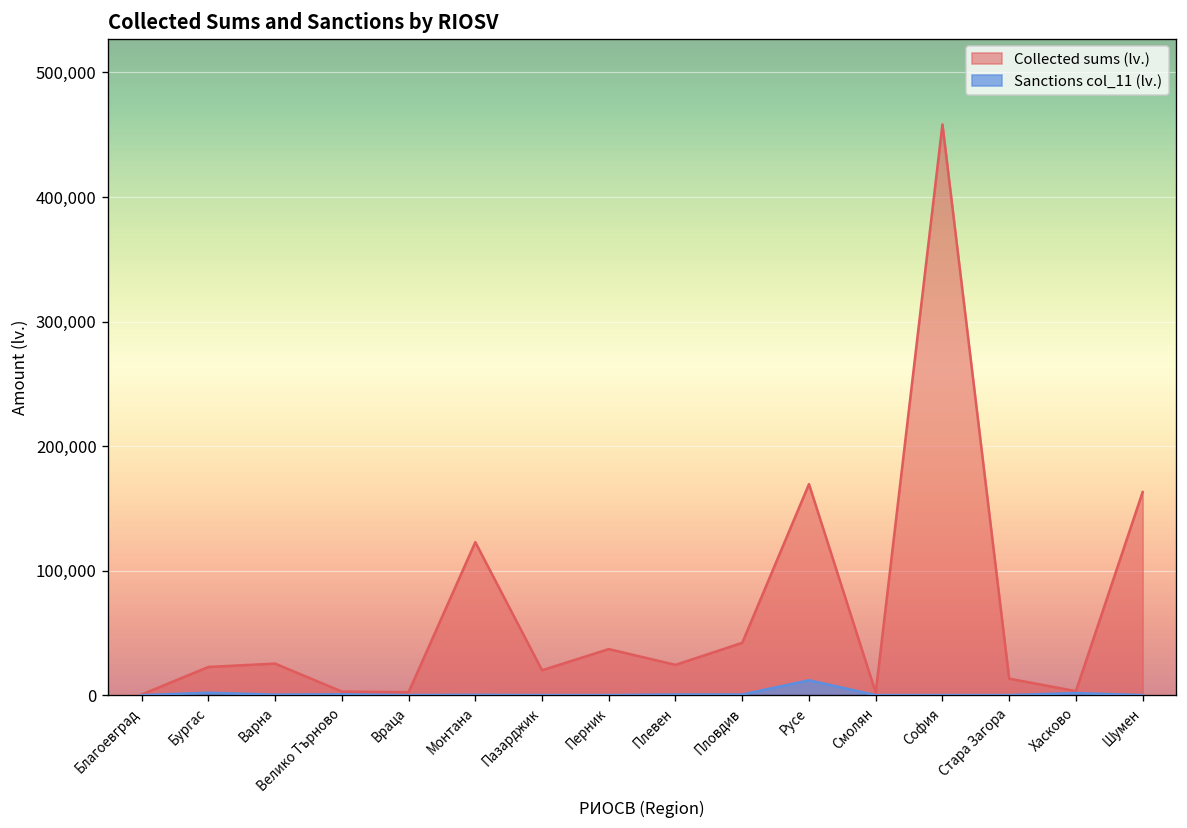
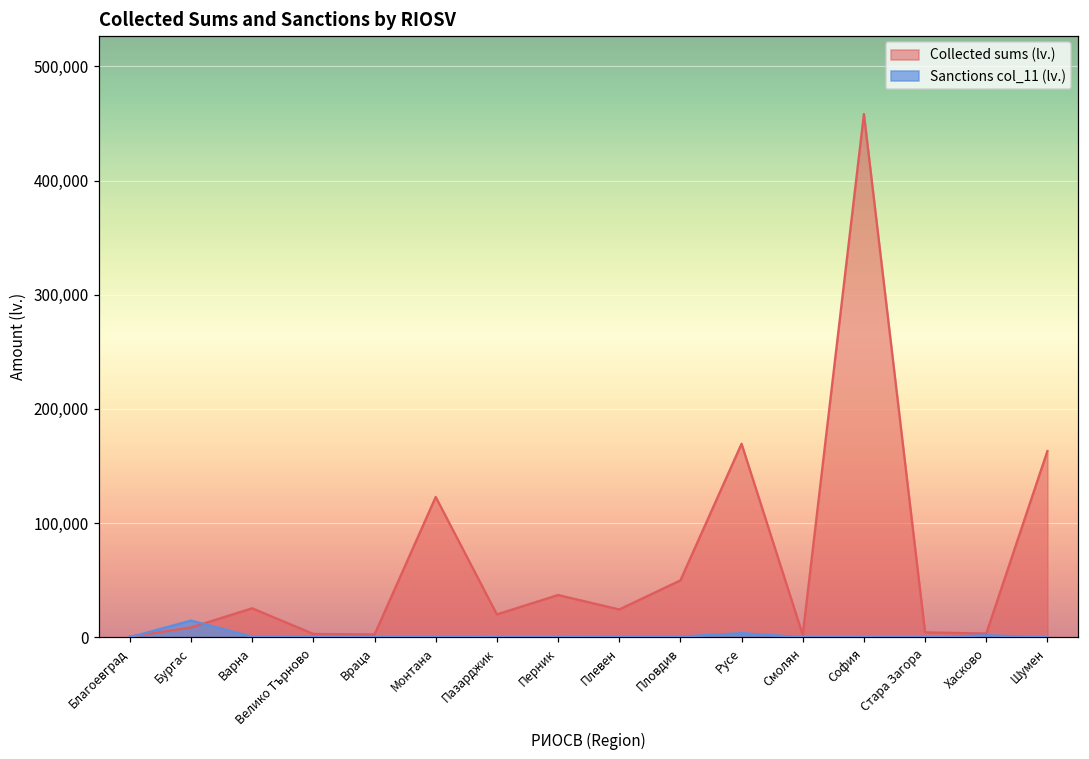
Collected sums (lv.), Бургас: 23,000 -> 8,000
Sanctions col_11 (lv.), Бургас: 2,000 -> 15,000
Collected sums (lv.), Пловдив: 42,000 -> 50,000
Sanctions col_11 (lv.), Русе: 12,000 -> 4,000
Collected sums (lv.), Стара Загора: 13,000 -> 4,000
